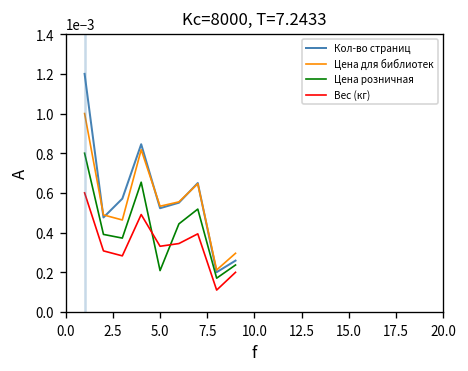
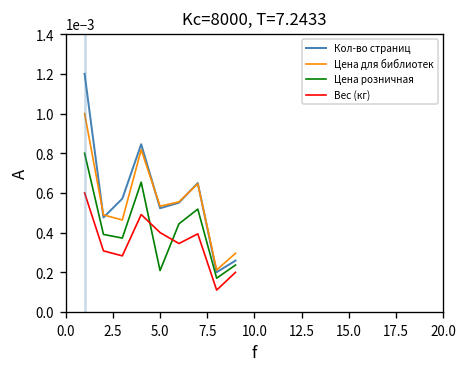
Вес (кг), 5.0: 0.00033 -> 0.00040
